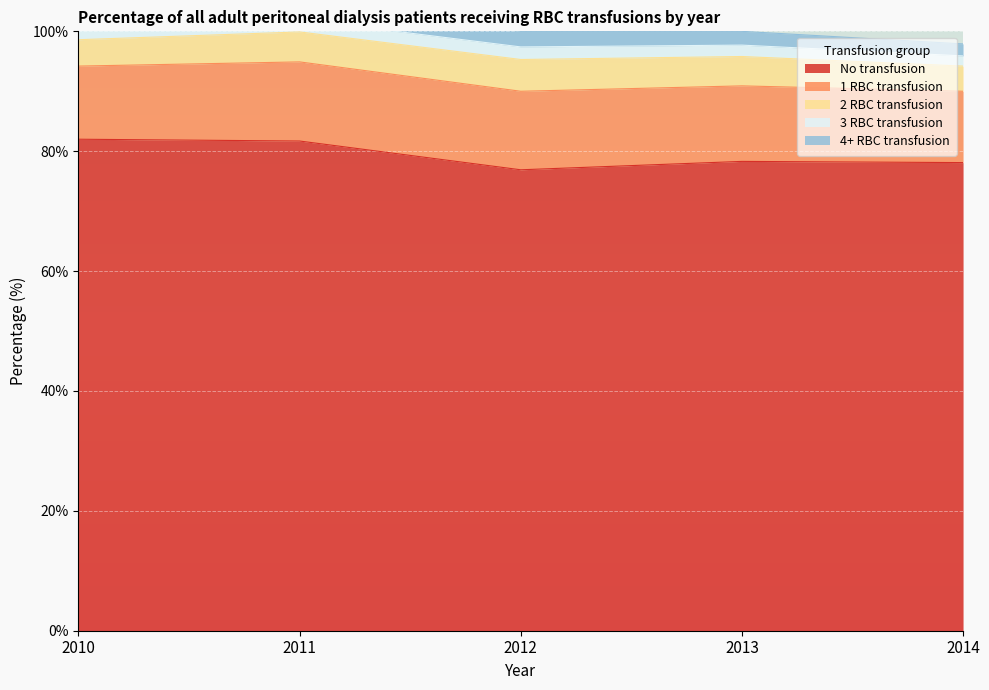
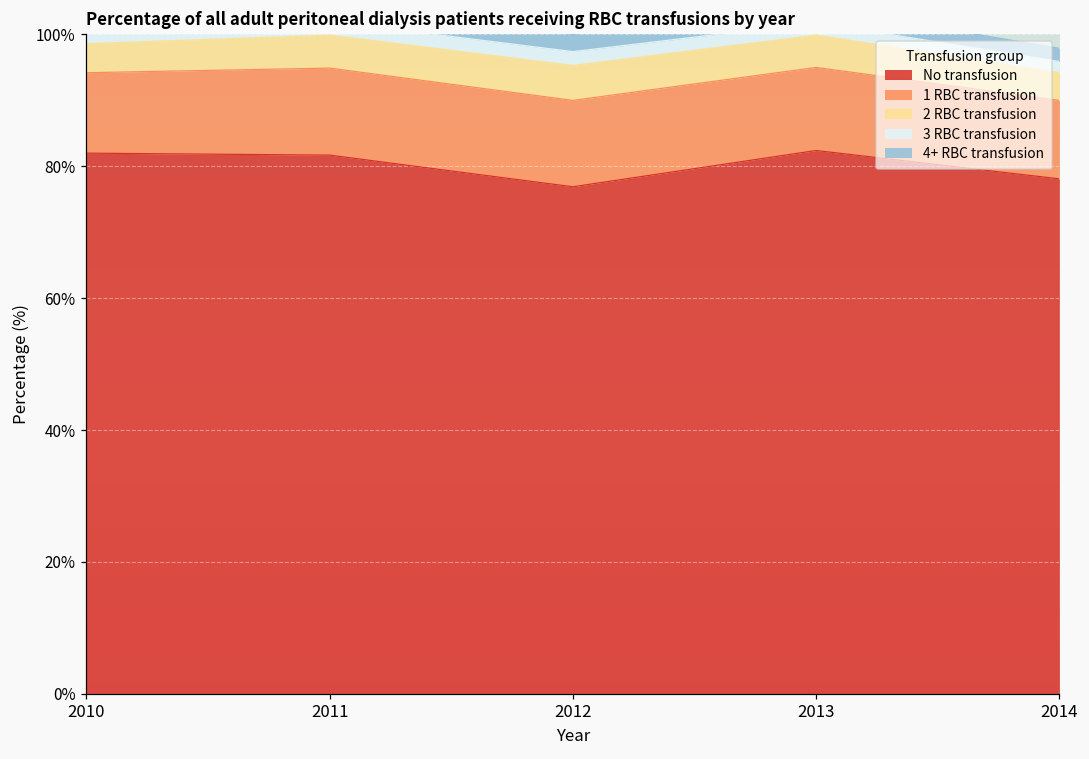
No transfusion, 2013: 78% -> 82%
